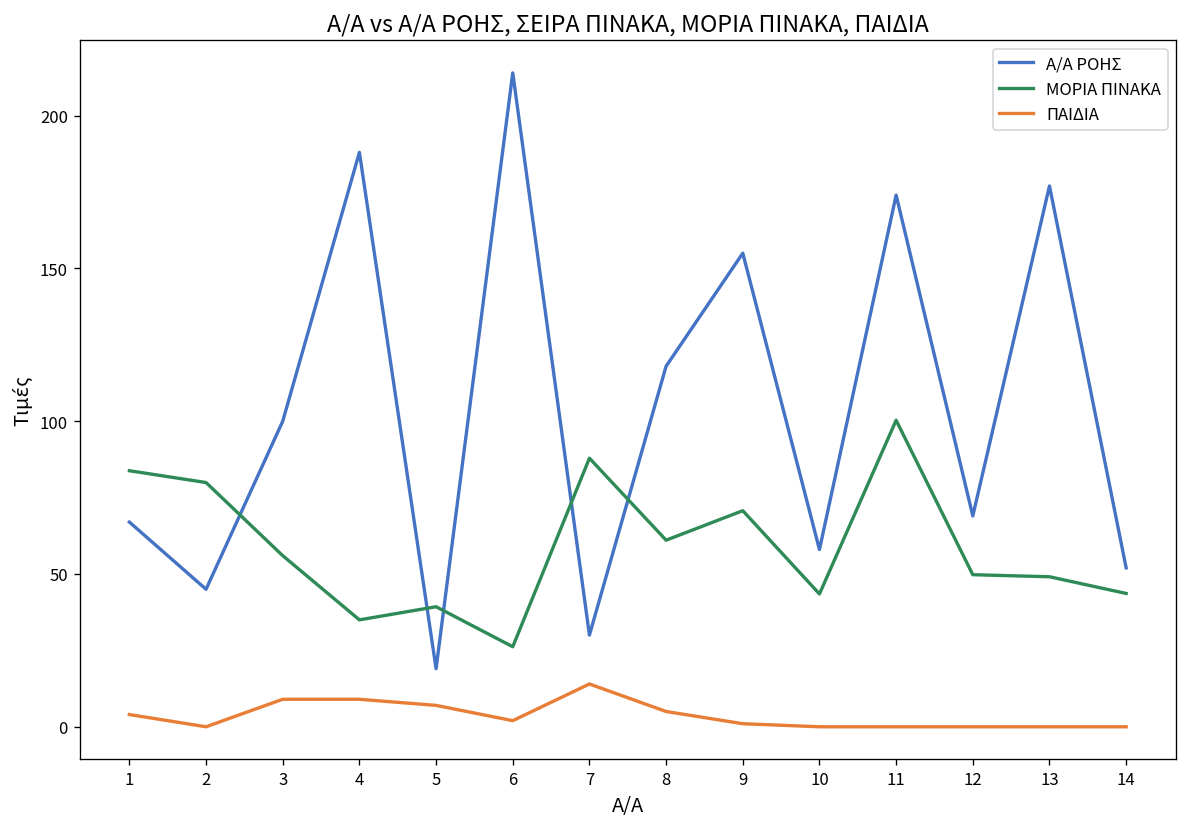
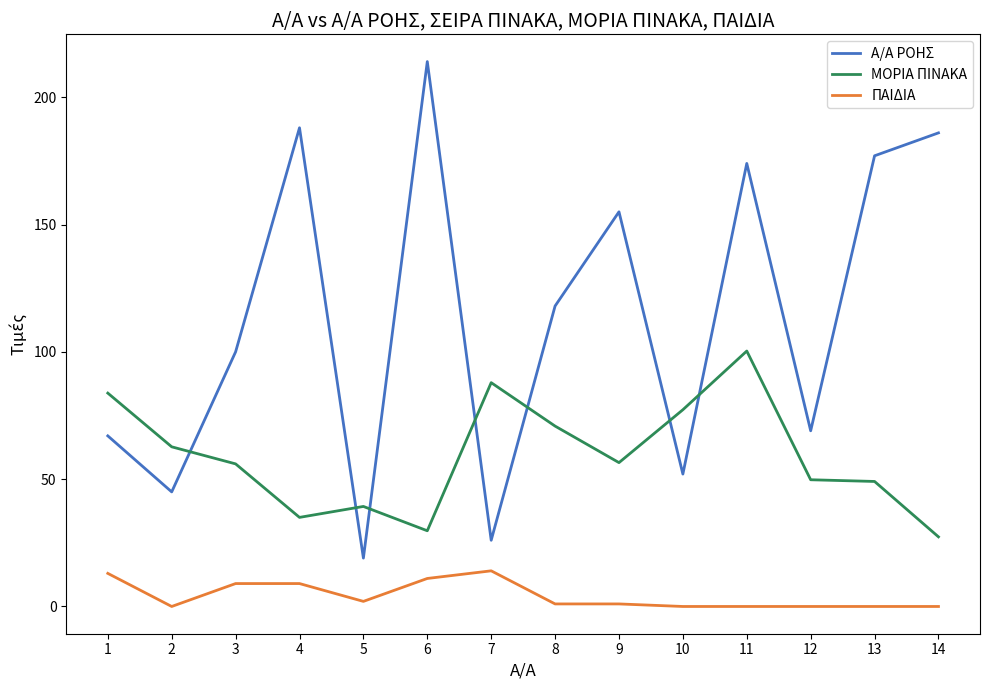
ΠΑΙΔΙΑ, 1: 4 -> 13
ΜΟΡΙΑ ΠΙΝΑΚΑ, 2: 80 -> 63
ΠΑΙΔΙΑ, 5: 7 -> 2
ΜΟΡΙΑ ΠΙΝΑΚΑ, 6: 26 -> 30
ΠΑΙΔΙΑ, 6: 2 -> 11
Α/Α ΡΟΗΣ, 7: 30 -> 26
ΜΟΡΙΑ ΠΙΝΑΚΑ, 8: 61 -> 71
ΠΑΙΔΙΑ, 8: 5 -> 1
ΜΟΡΙΑ ΠΙΝΑΚΑ, 9: 71 -> 56
Α/Α ΡΟΗΣ, 10: 58 -> 52
ΜΟΡΙΑ ΠΙΝΑΚΑ, 10: 43 -> 77
Α/Α ΡΟΗΣ, 14: 52 -> 186
ΜΟΡΙΑ ΠΙΝΑΚΑ, 14: 44 -> 27
